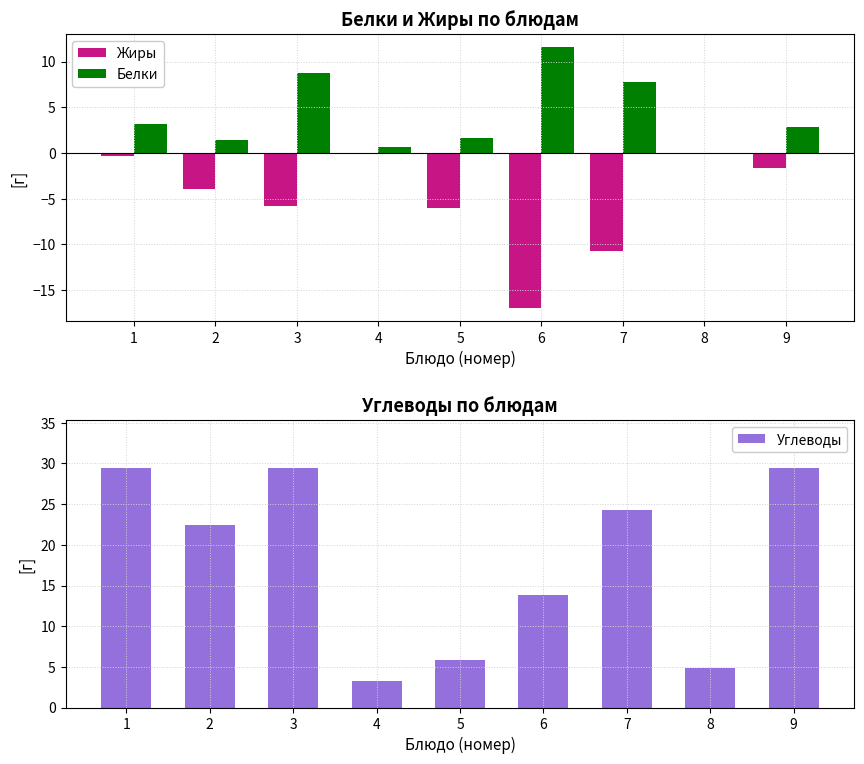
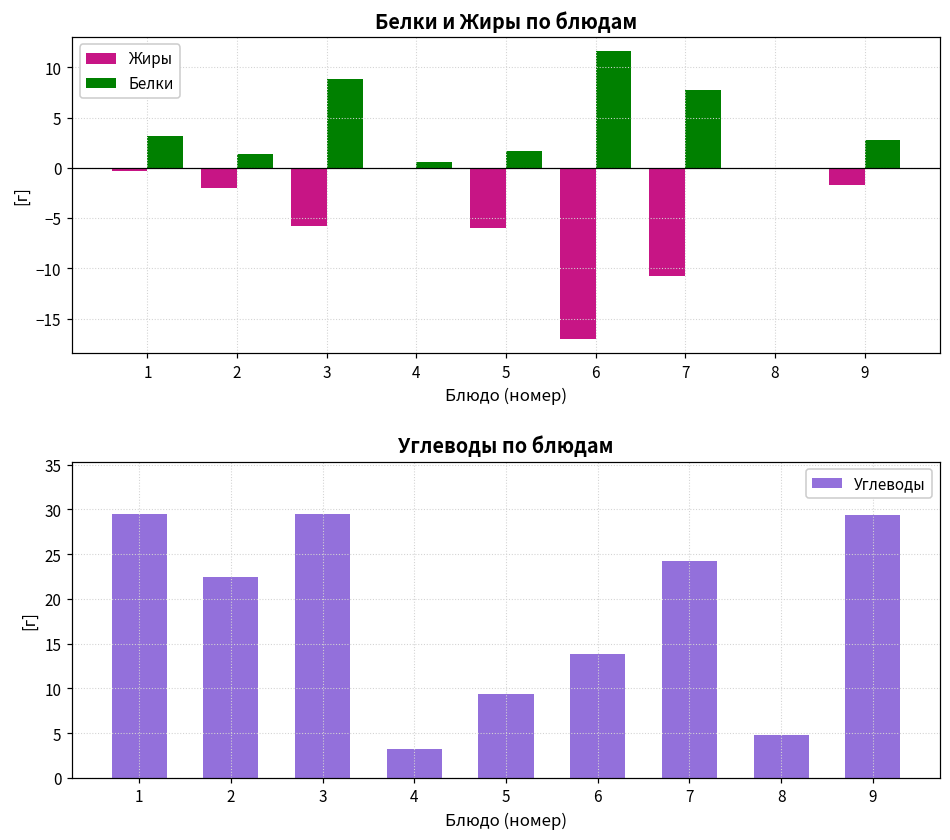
Белки и Жиры по блюдам, Жиры, 2: -4 -> -2
Углеводы по блюдам, 5: 6 -> 9
